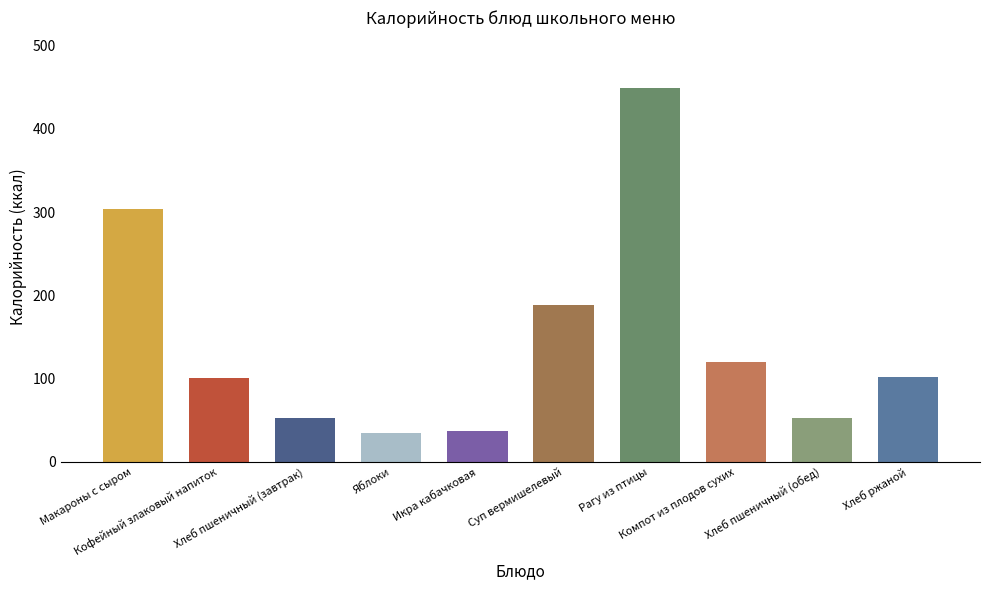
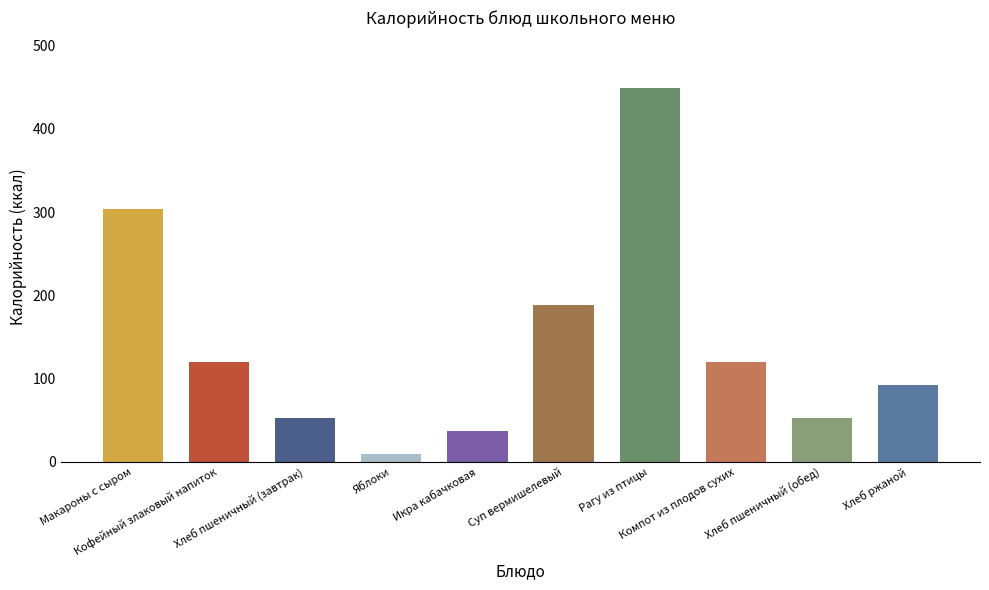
Кофейный злаковый напиток: 100 -> 120
Яблоки: 40 -> 10
Хлеб ржаной: 100 -> 90
